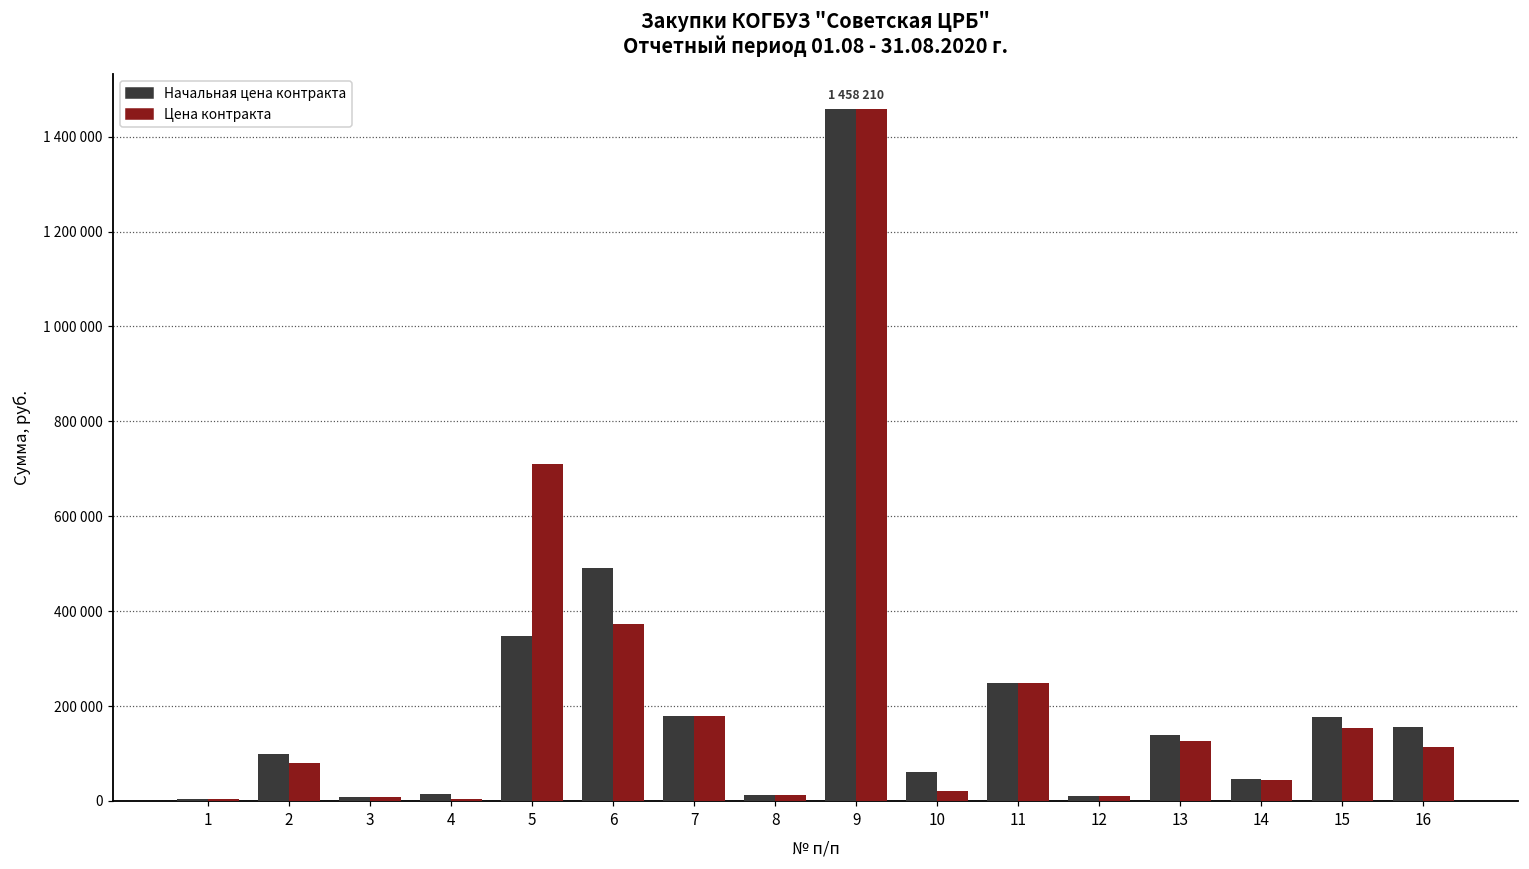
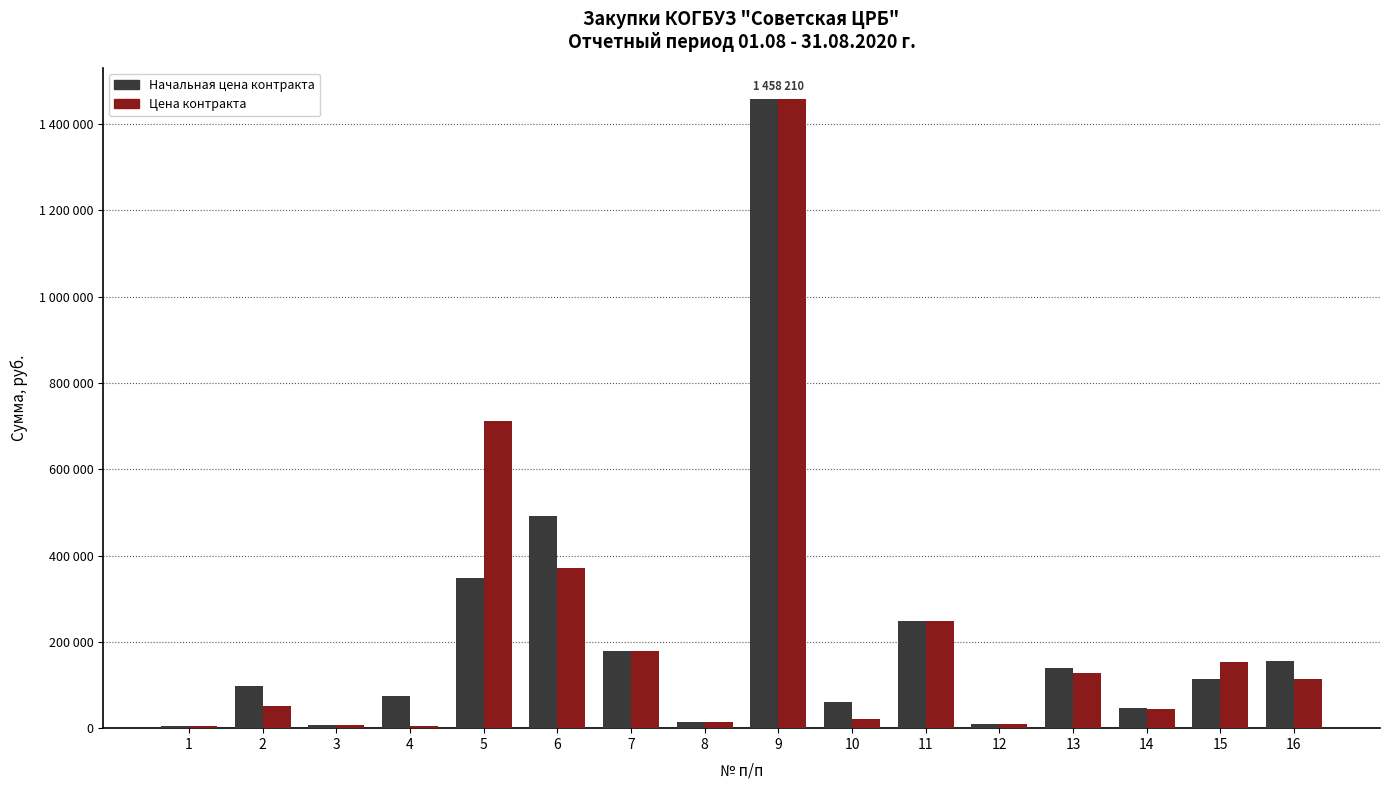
Цена контракта, 2: 80000 -> 50000
Начальная цена контракта, 4: 10000 -> 80000
Начальная цена контракта, 15: 180000 -> 110000
